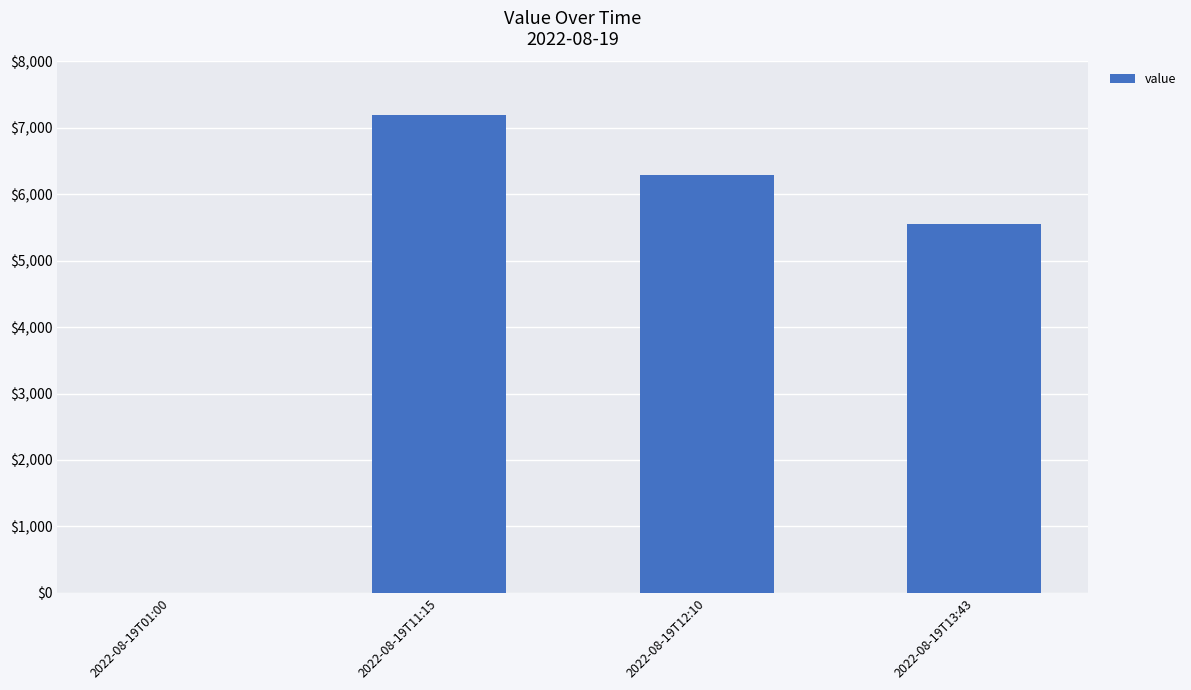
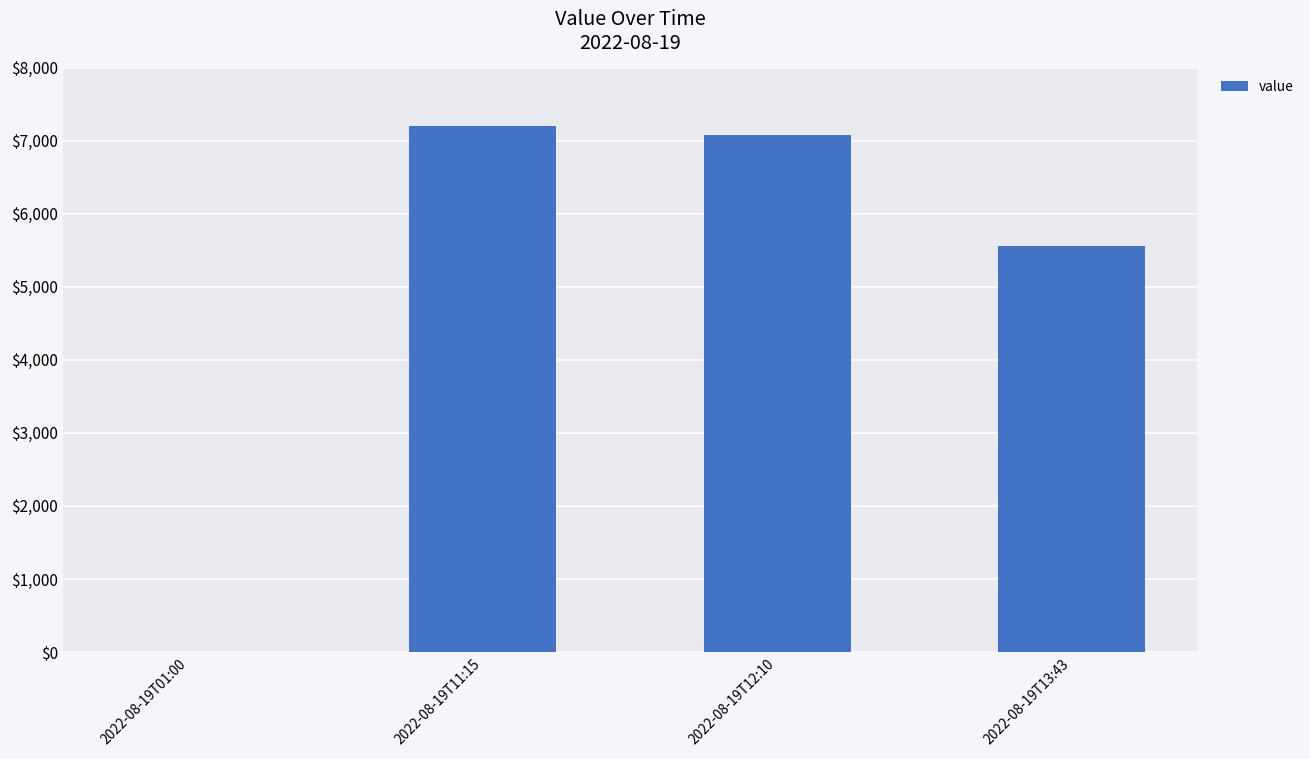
2022-08-19T12:10: $6,300 -> $7,100
